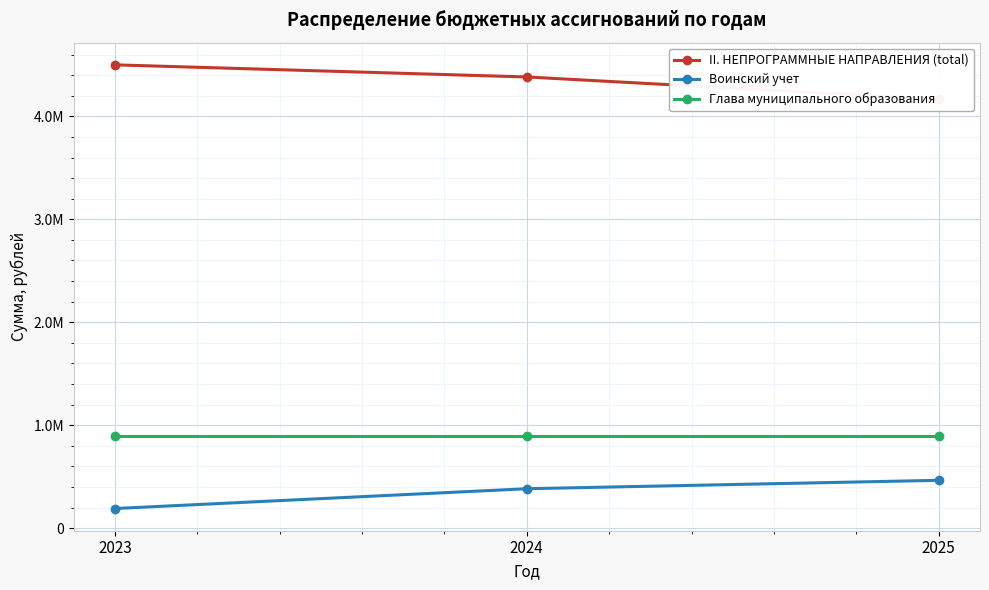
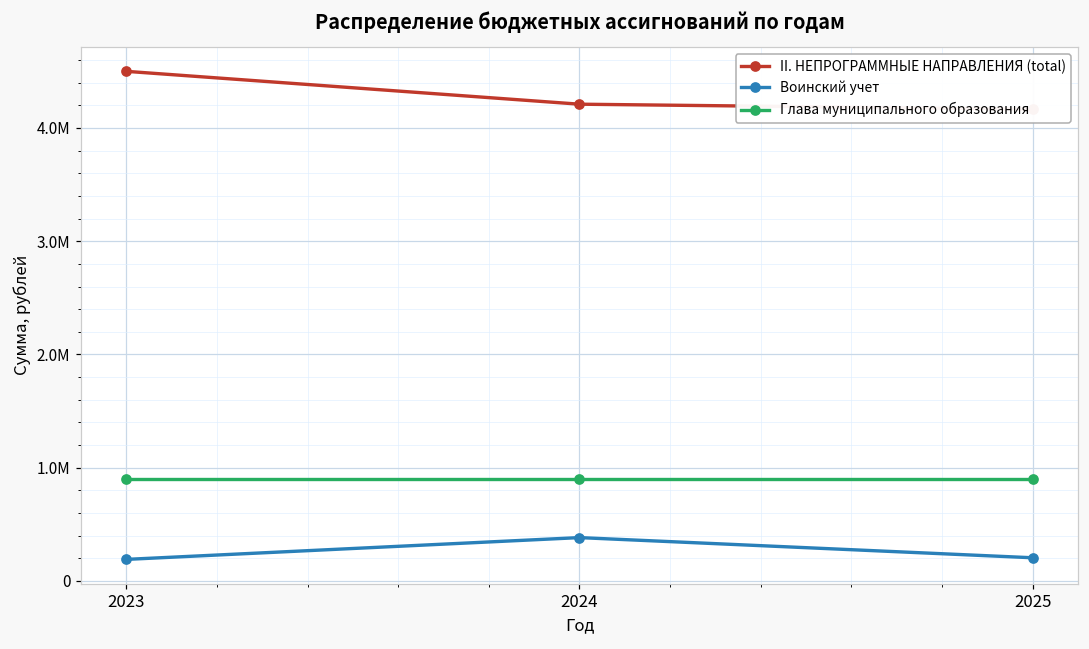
II. НЕПРОГРАММНЫЕ НАПРАВЛЕНИЯ (total), 2024: 4380000 -> 4210000
Воинский учет, 2025: 460000 -> 200000
